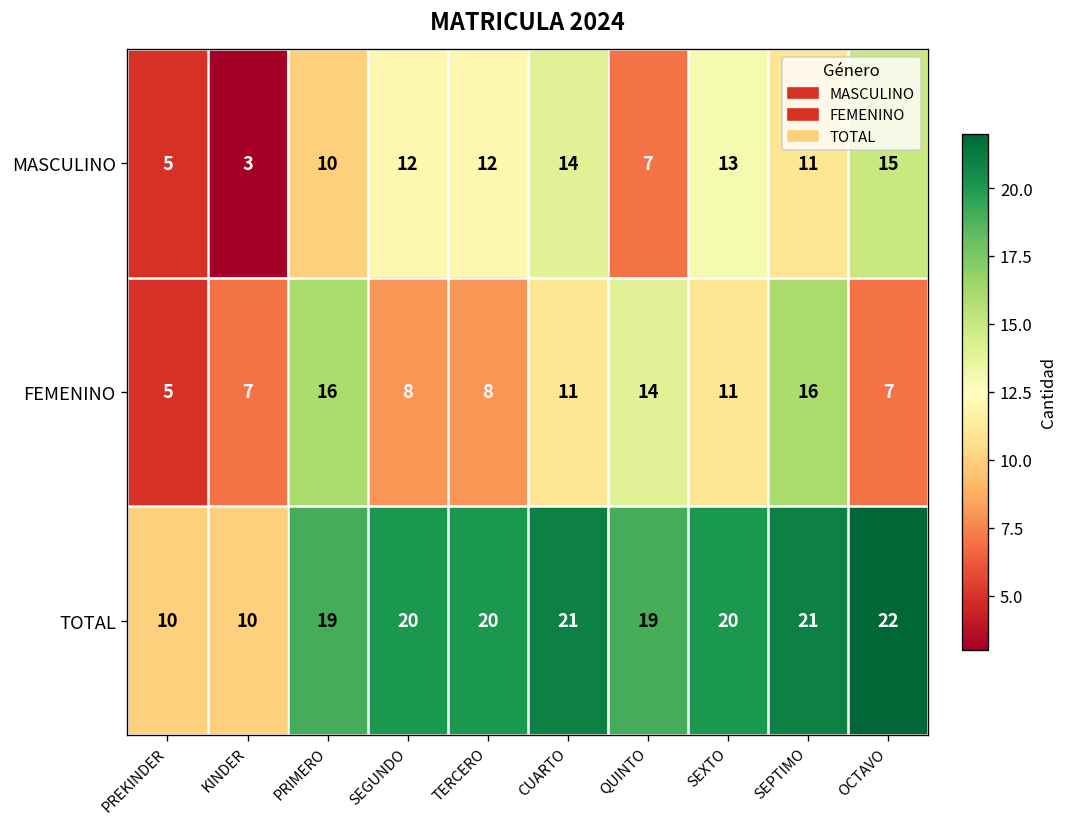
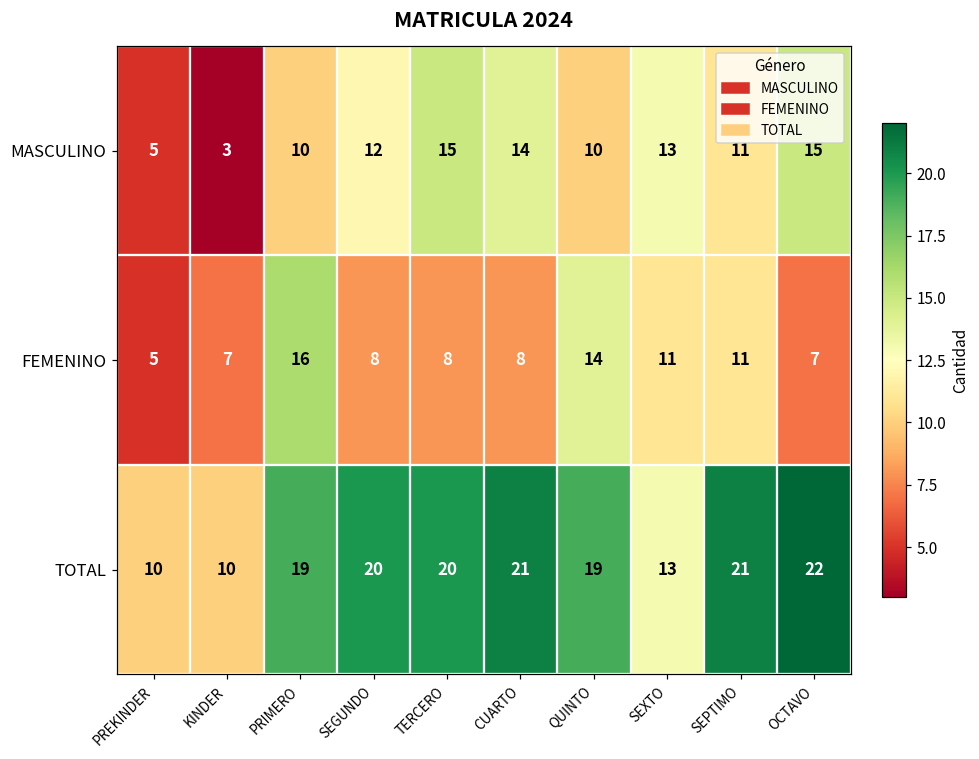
MASCULINO, TERCERO: 12 -> 15
MASCULINO, QUINTO: 7 -> 10
FEMENINO, CUARTO: 11 -> 8
FEMENINO, SEPTIMO: 16 -> 11
TOTAL, SEXTO: 20 -> 13
